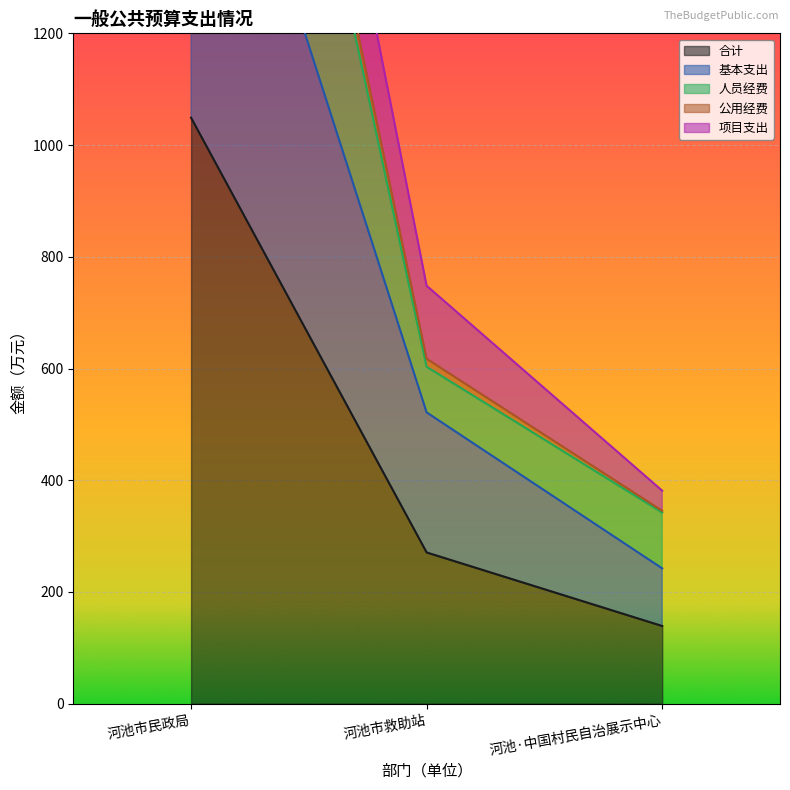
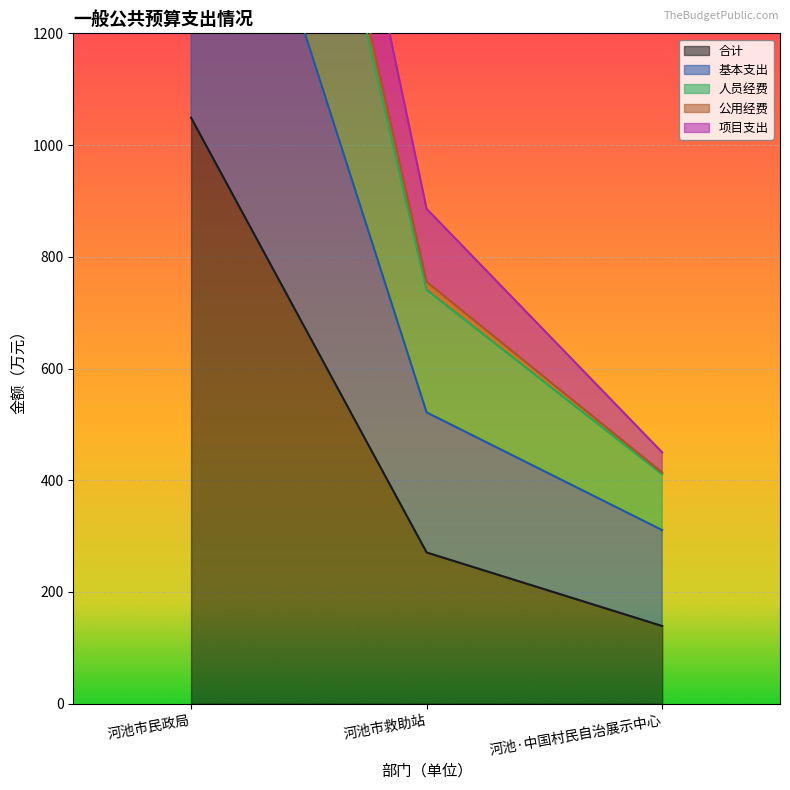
人员经费, 河池市救助站: 80 -> 220
基本支出, 河池·中国村民自治展示中心: 100 -> 170
